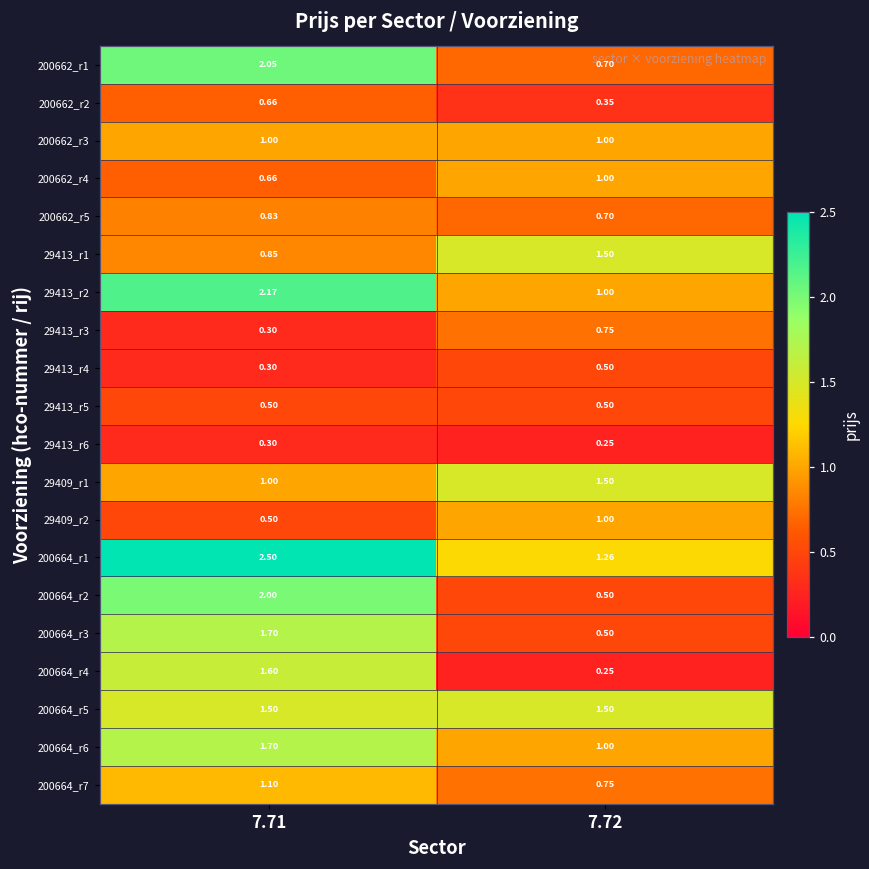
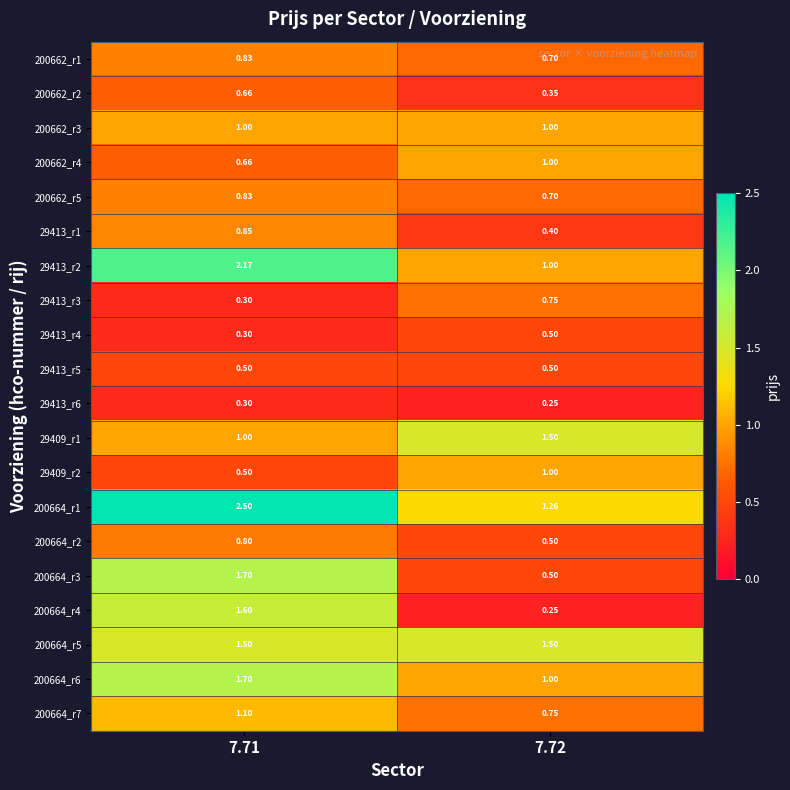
200662_r1, 7.71: 2.05 -> 0.83
29413_r1, 7.72: 1.50 -> 0.40
200664_r2, 7.71: 2.00 -> 0.80
